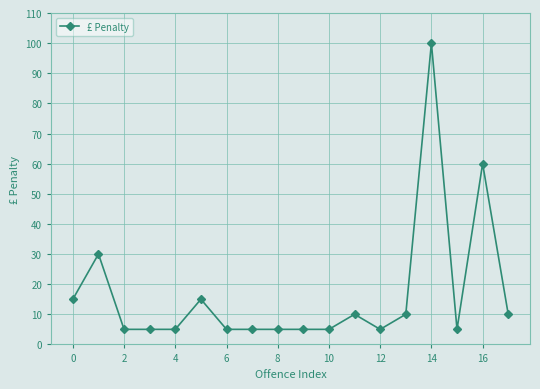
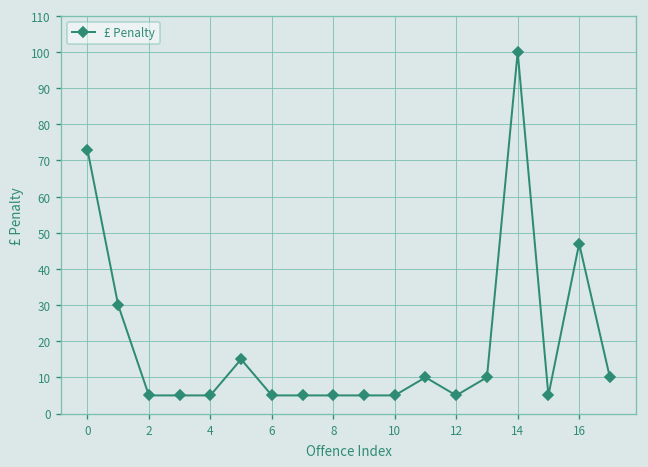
0: 15 -> 73
16: 60 -> 47
